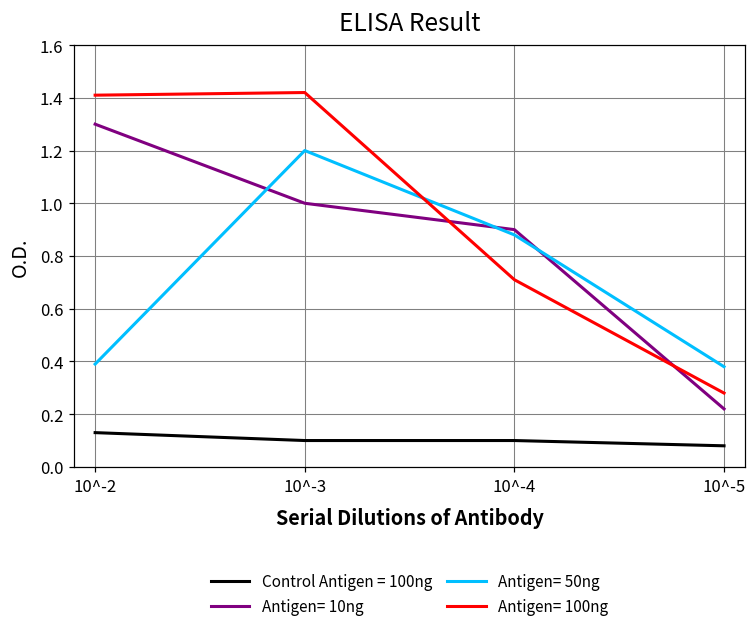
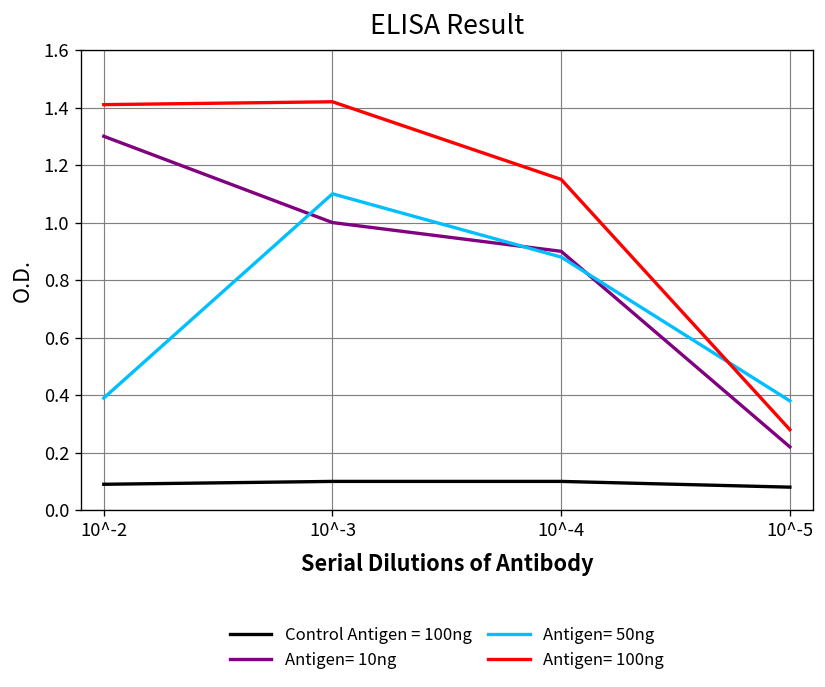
Control Antigen = 100ng, 10^-2: 0.13 -> 0.09
Antigen= 50ng, 10^-3: 1.2 -> 1.1
Antigen= 100ng, 10^-4: 0.71 -> 1.15
